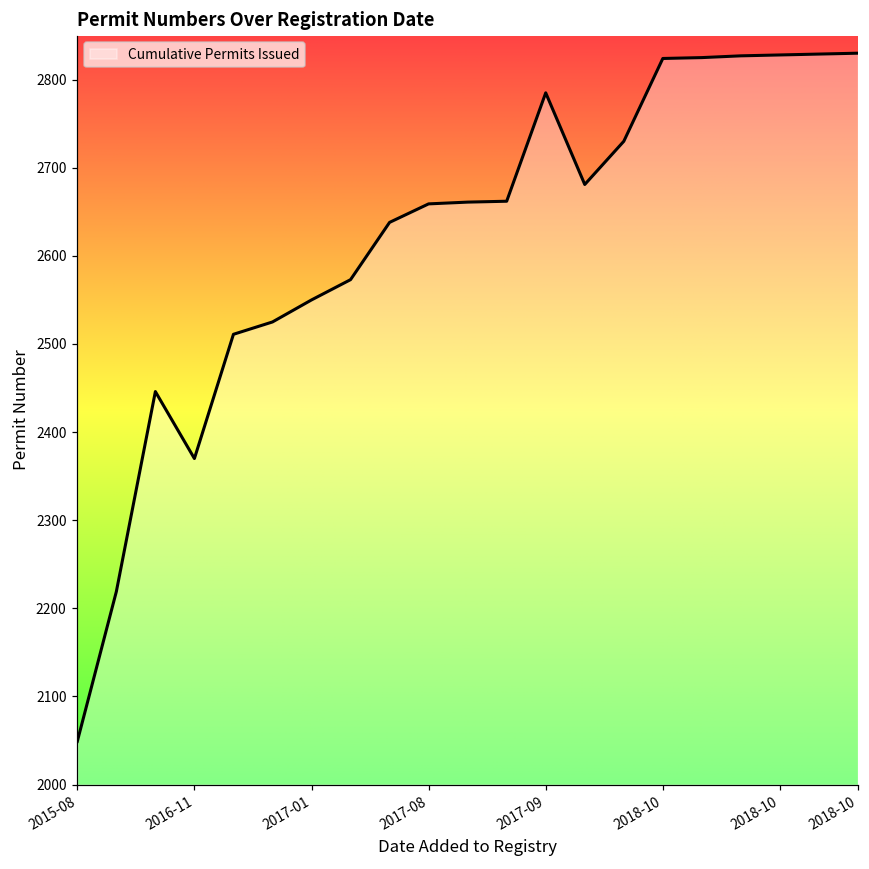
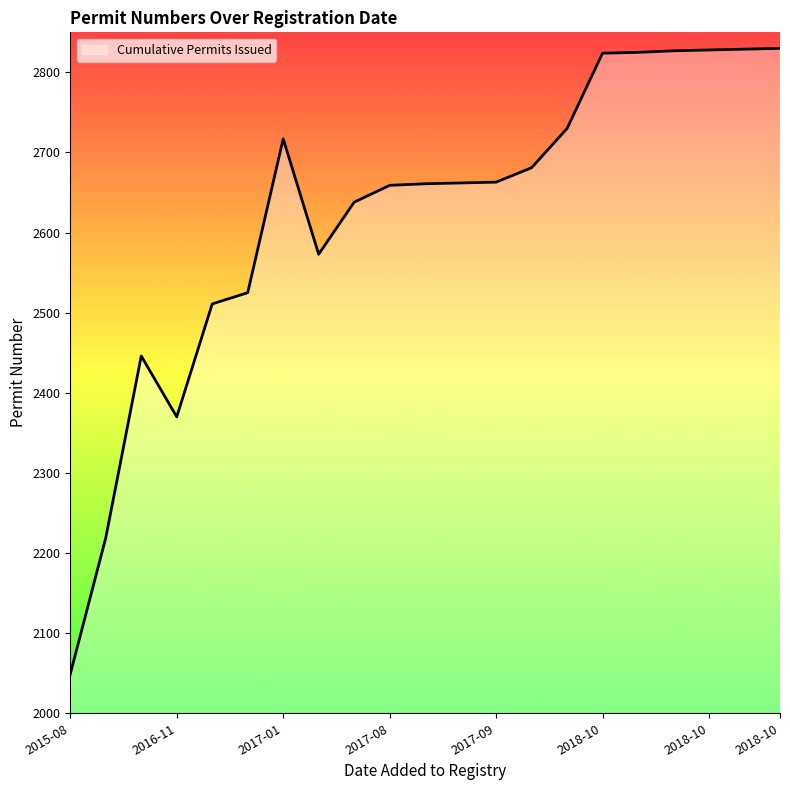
2017-01: 2550 -> 2720
2017-09: 2790 -> 2660
